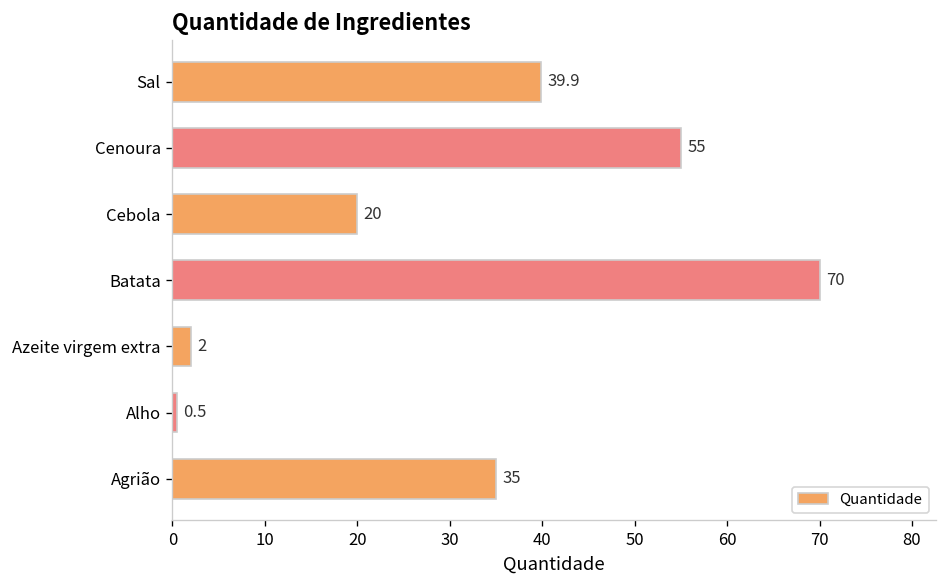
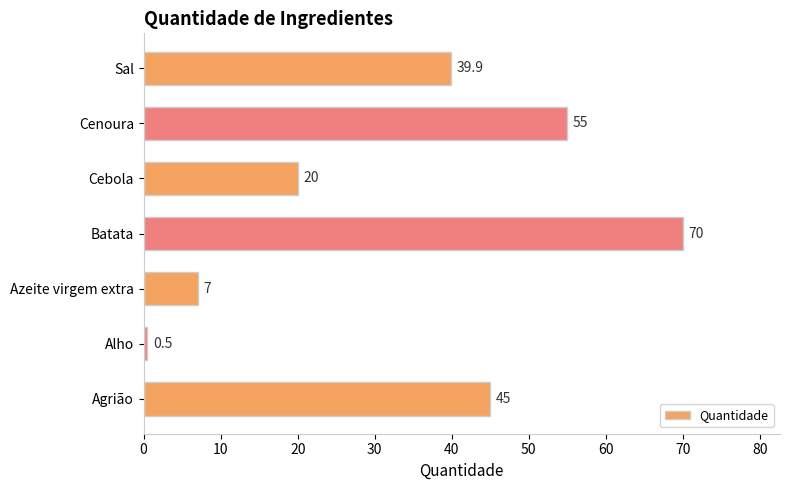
Azeite virgem extra: 2 -> 7
Agrião: 35 -> 45
